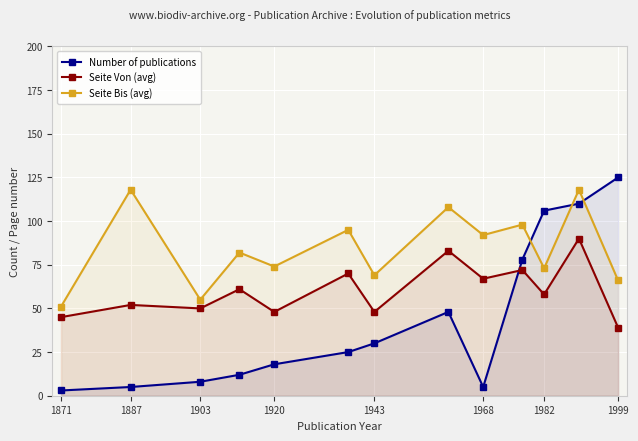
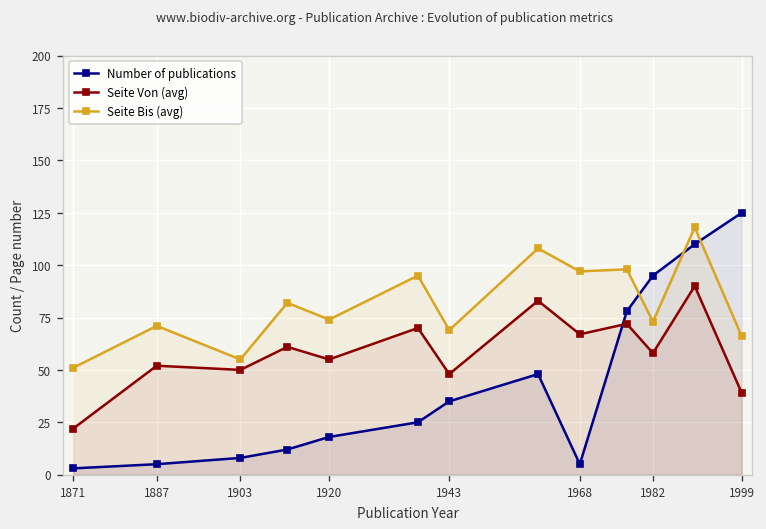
Seite Von (avg), 1871: 45 -> 22
Seite Bis (avg), 1887: 118 -> 71
Seite Von (avg), 1920: 48 -> 55
Number of publications, 1943: 30 -> 35
Seite Bis (avg), 1968: 92 -> 97
Number of publications, 1982: 106 -> 95
